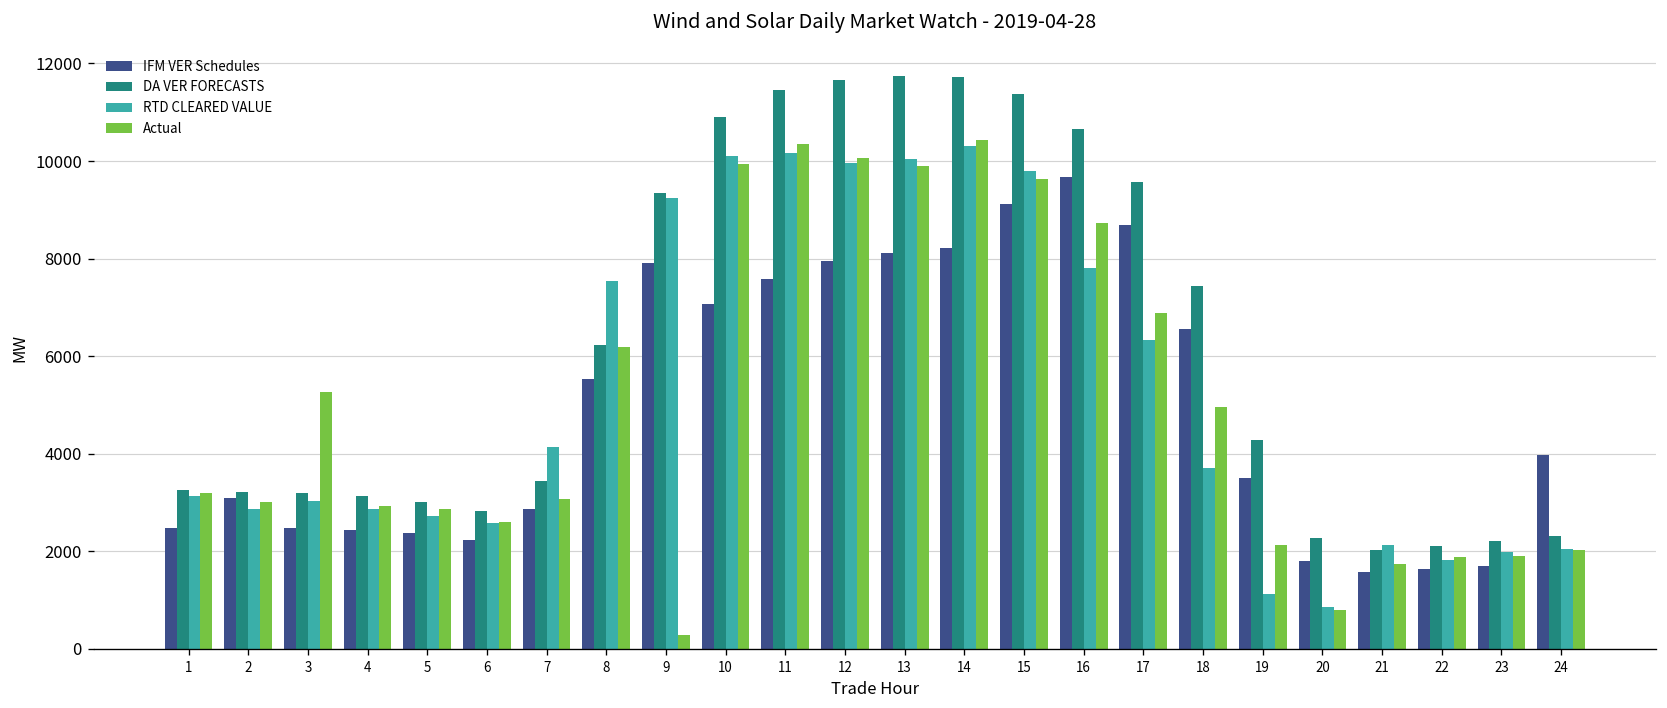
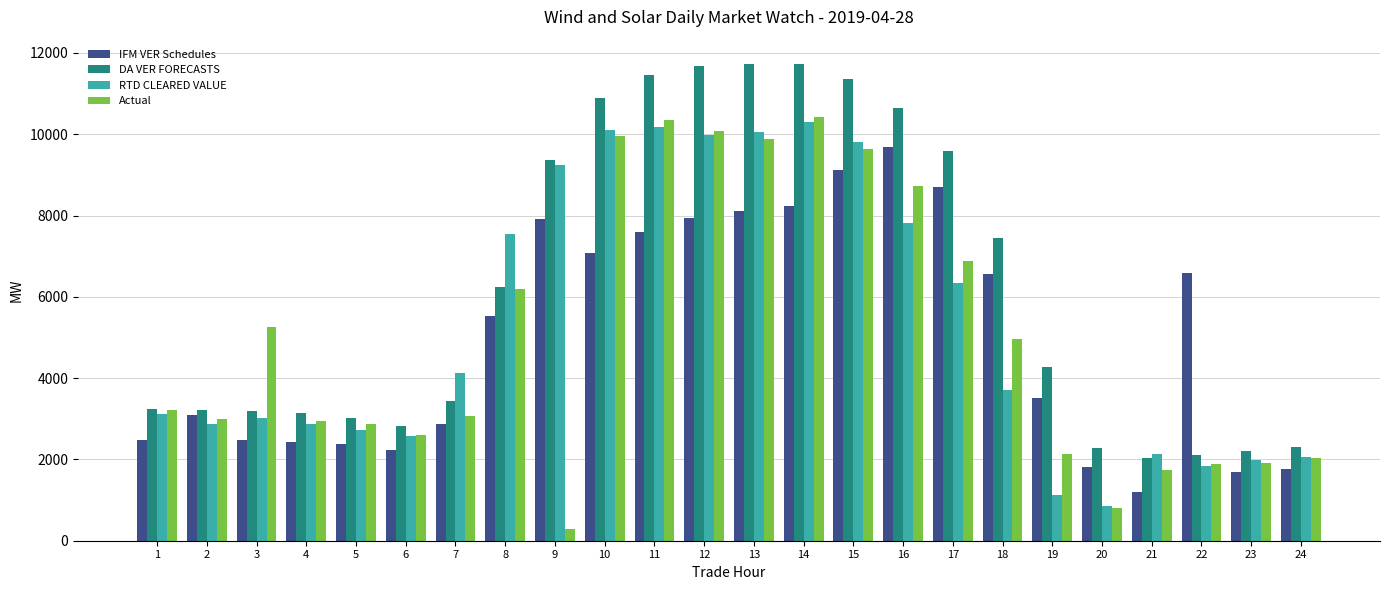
IFM VER Schedules, 21: 1600 -> 1200
IFM VER Schedules, 22: 1600 -> 6600
IFM VER Schedules, 24: 4000 -> 1800
